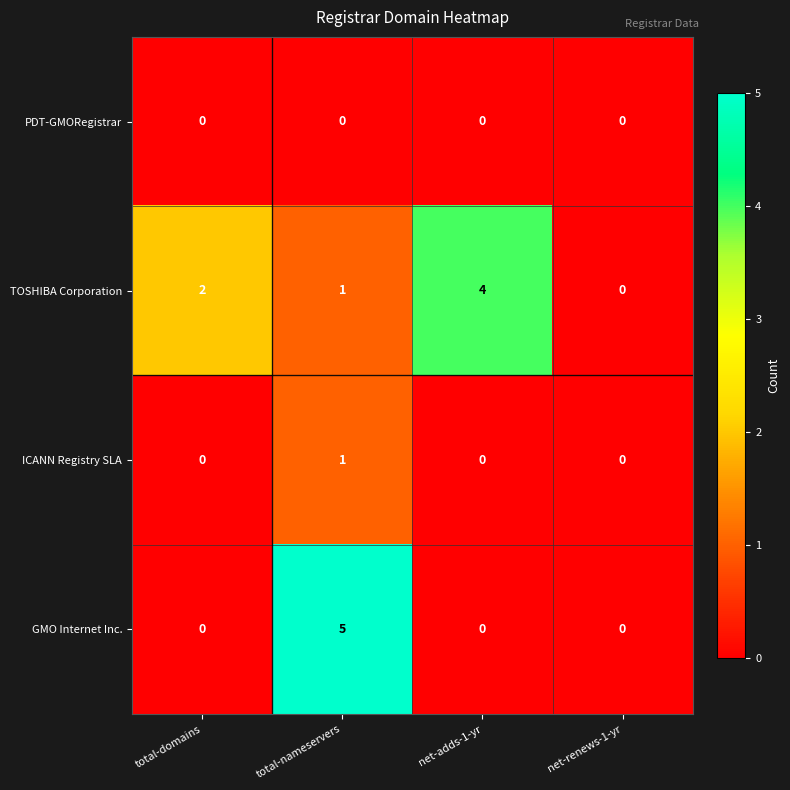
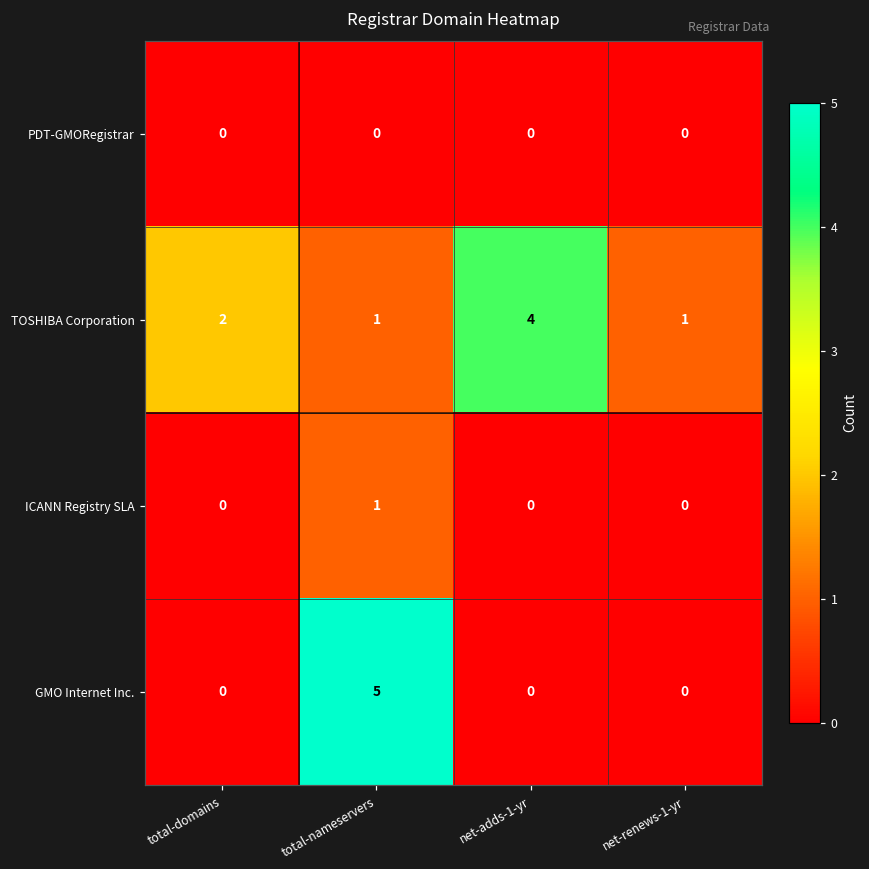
TOSHIBA Corporation, net-renews-1-yr: 0 -> 1
